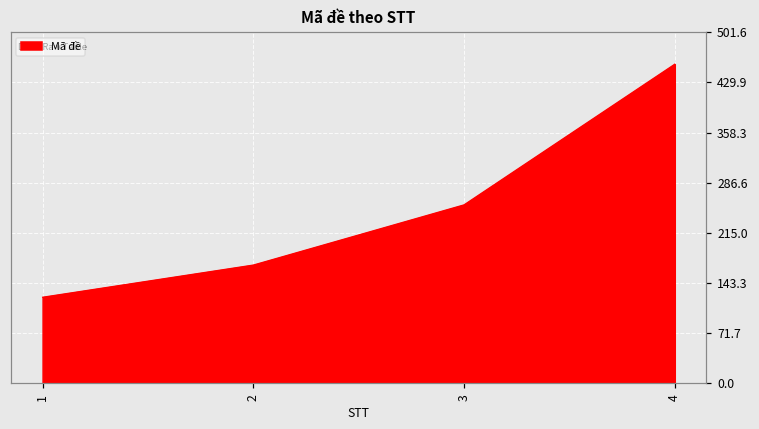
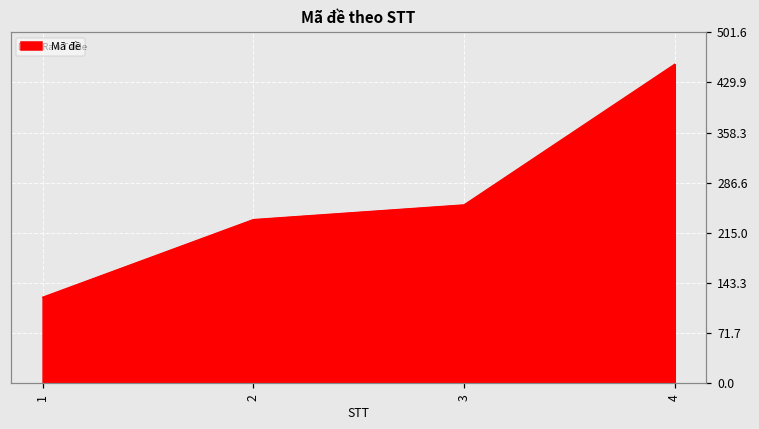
2: 170 -> 230
